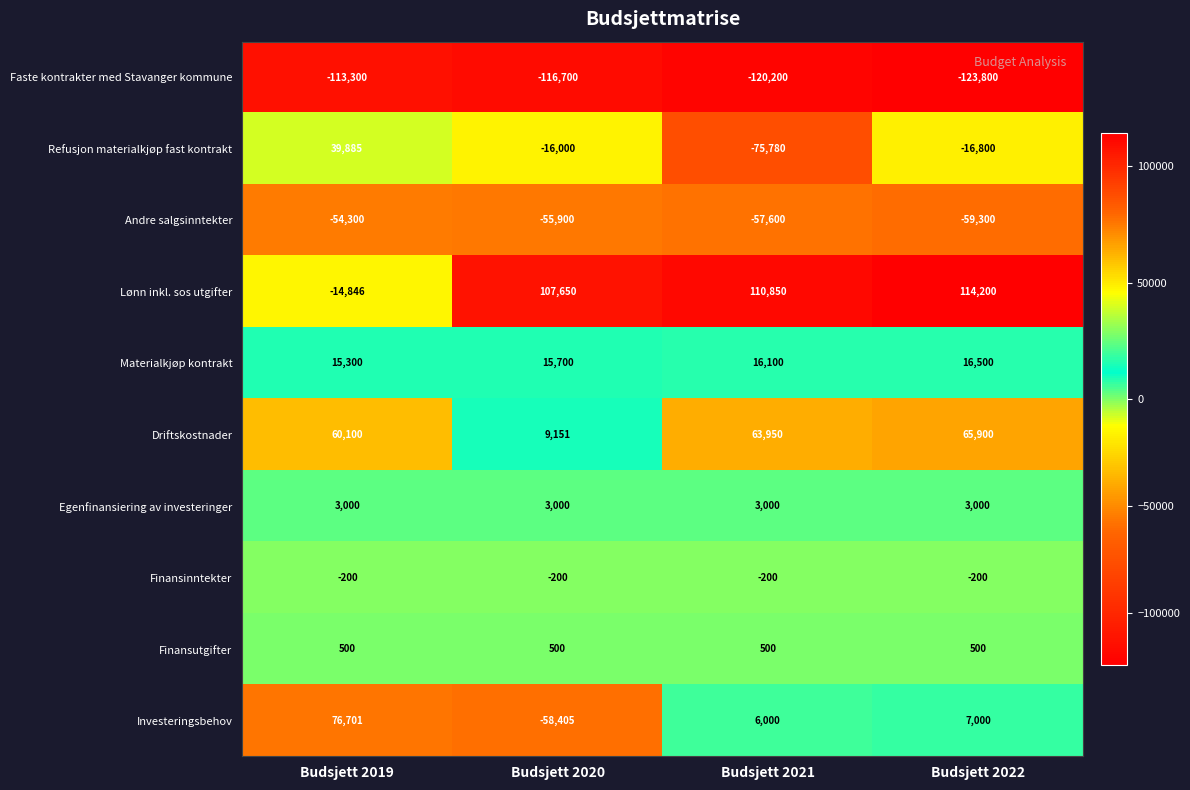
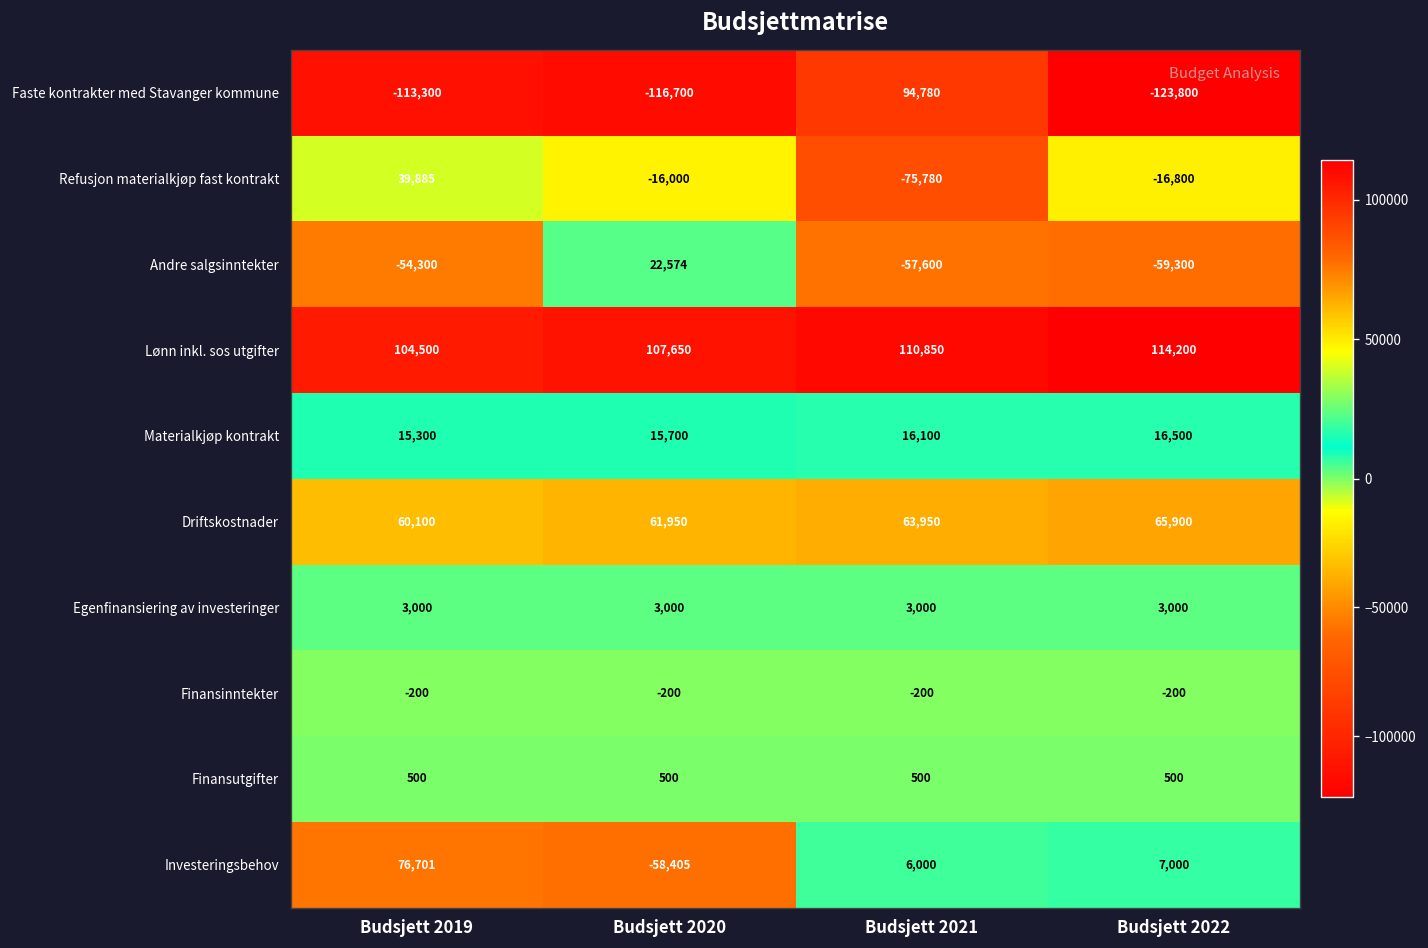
Faste kontrakter med Stavanger kommune, Budsjett 2021: -120,200 -> 94,780
Andre salgsinntekter, Budsjett 2020: -55,900 -> 22,574
Lønn inkl. sos utgifter, Budsjett 2019: -14,846 -> 104,500
Driftskostnader, Budsjett 2020: 9,151 -> 61,950
